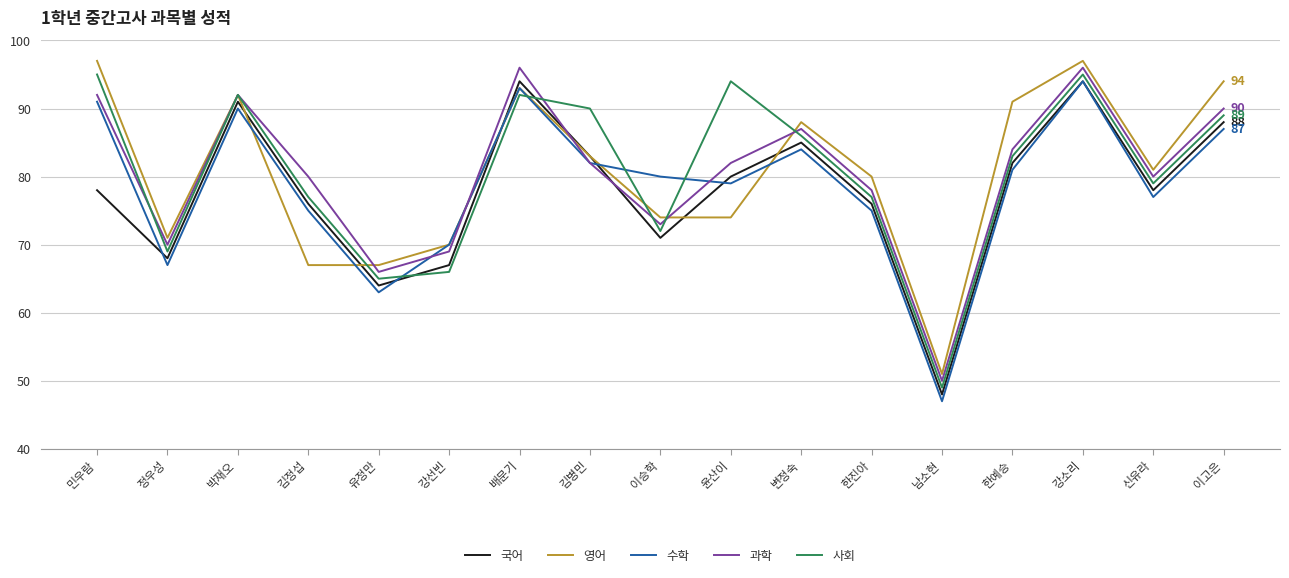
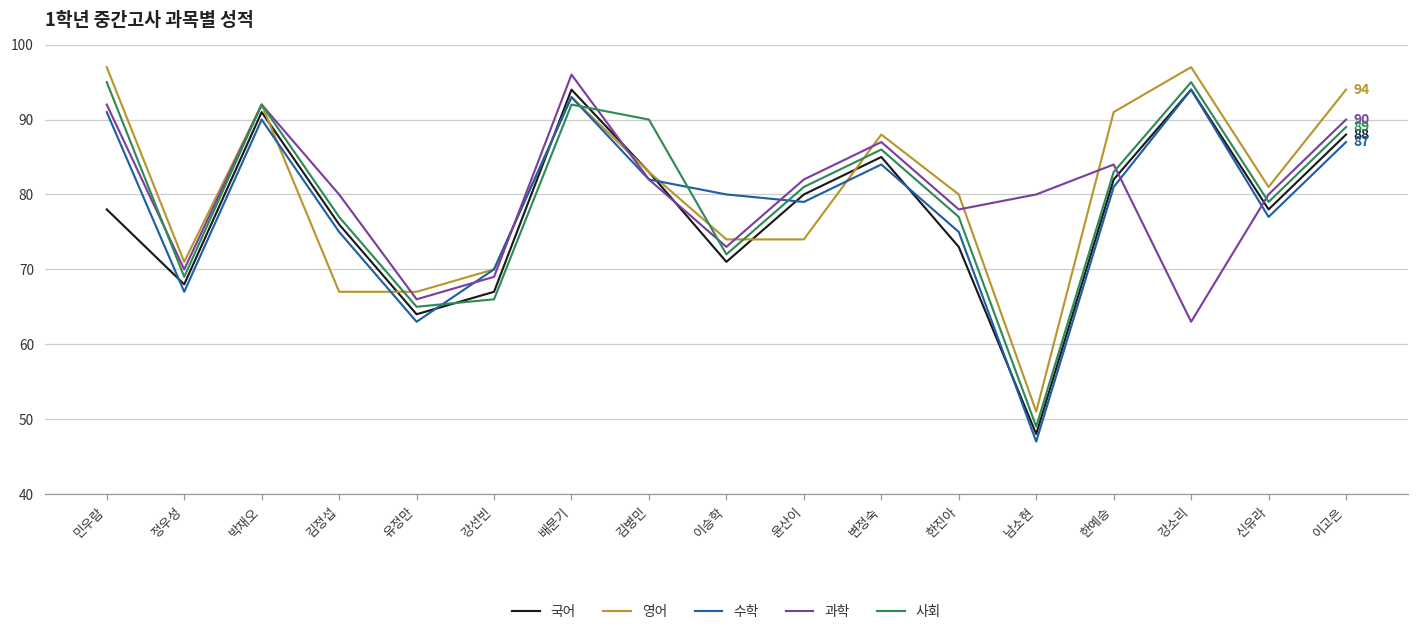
사회, 윤산이: 94 -> 81
국어, 한진아: 76 -> 73
과학, 남소현: 50 -> 80
과학, 강소리: 96 -> 63
